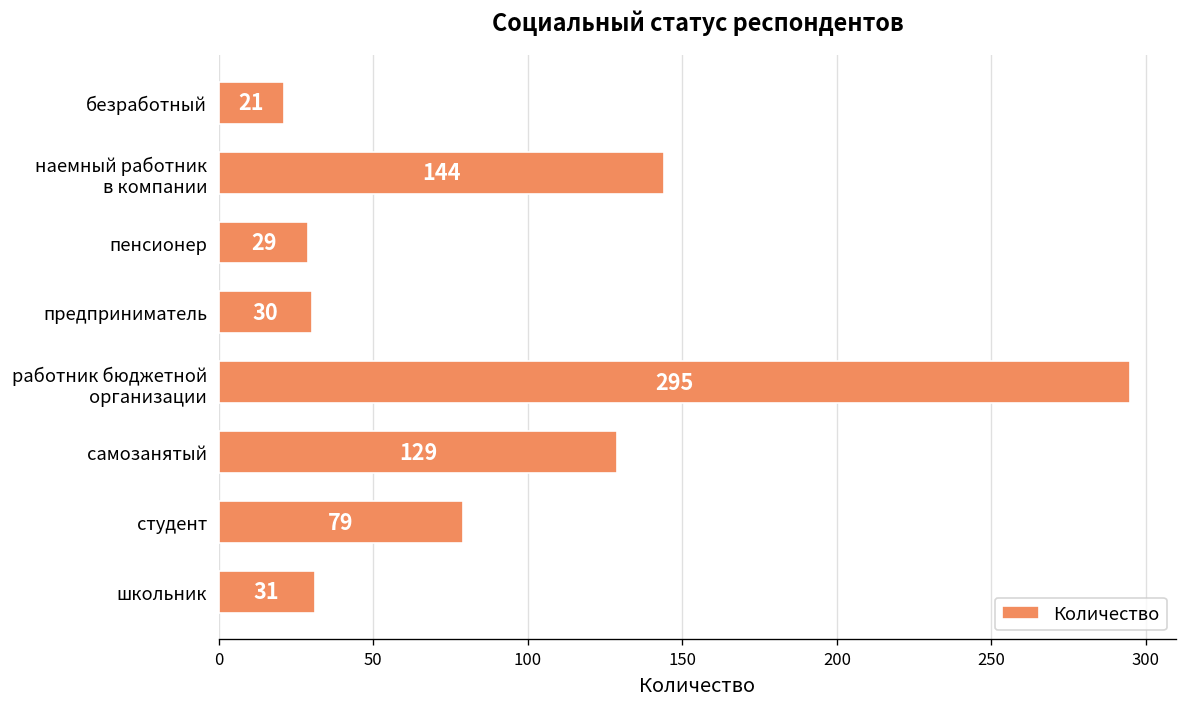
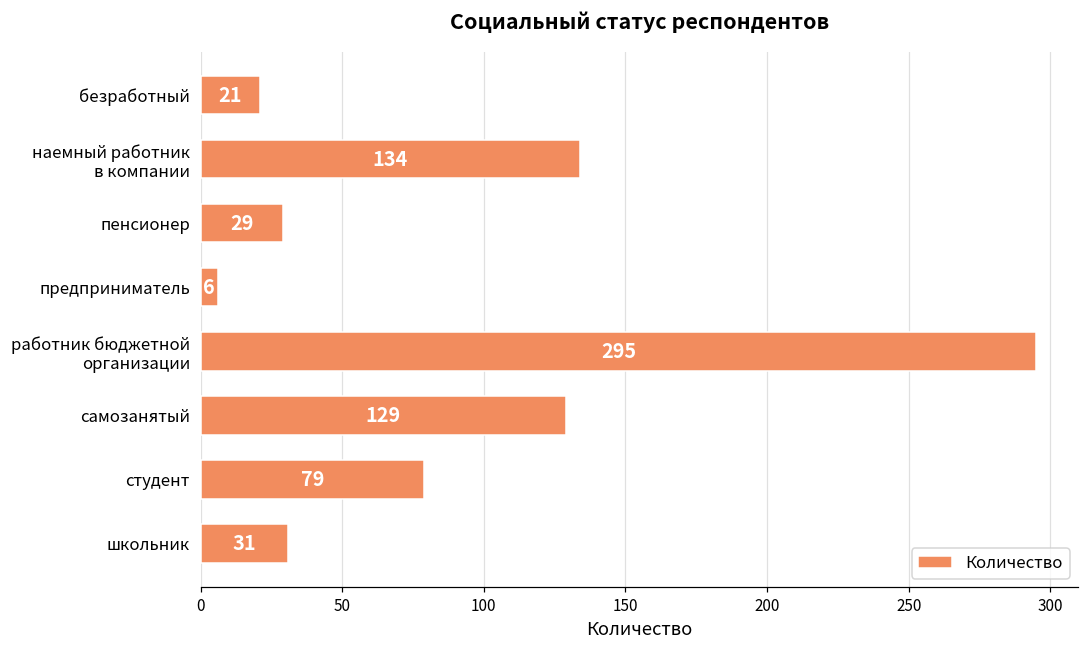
наемный работник в компании: 144 -> 134
предприниматель: 30 -> 6
